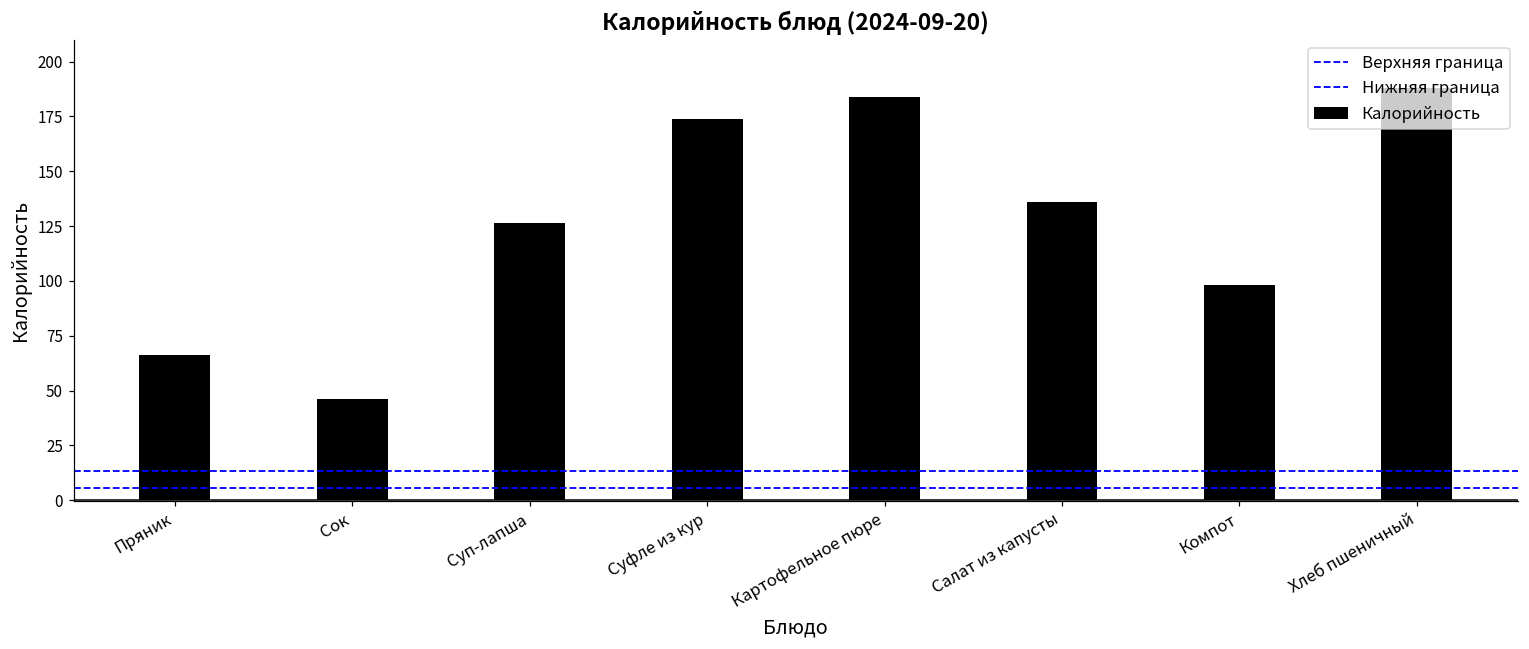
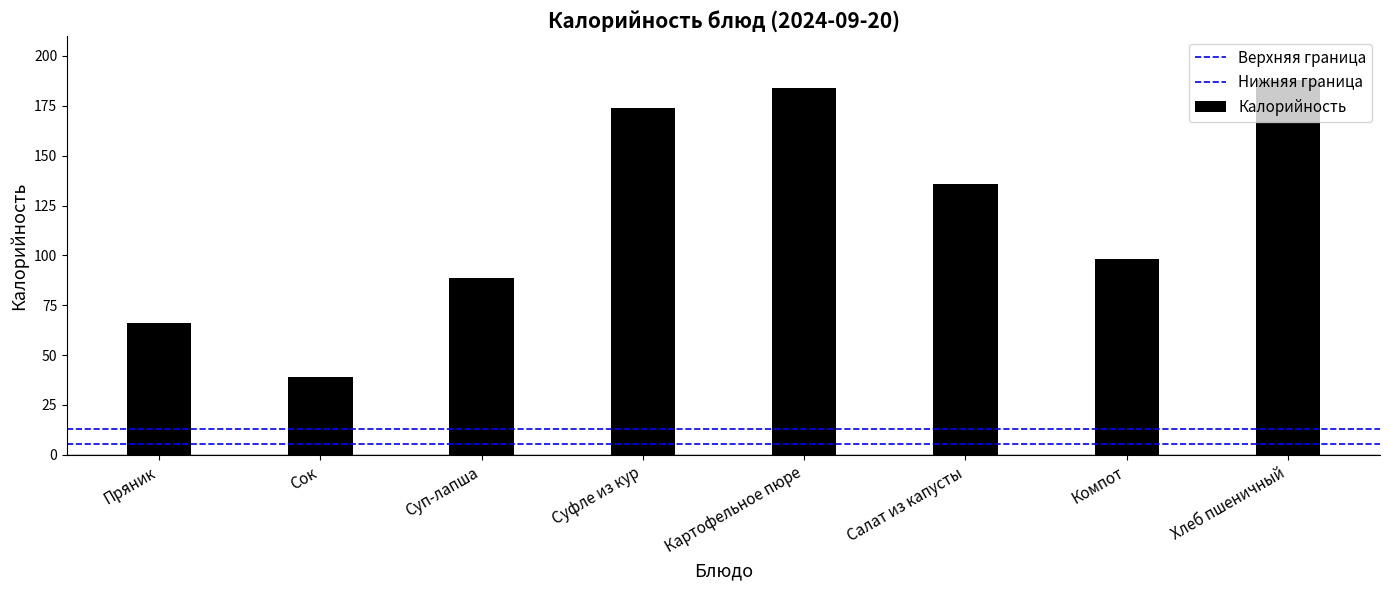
Сок: 46 -> 39
Суп-лапша: 126 -> 89
